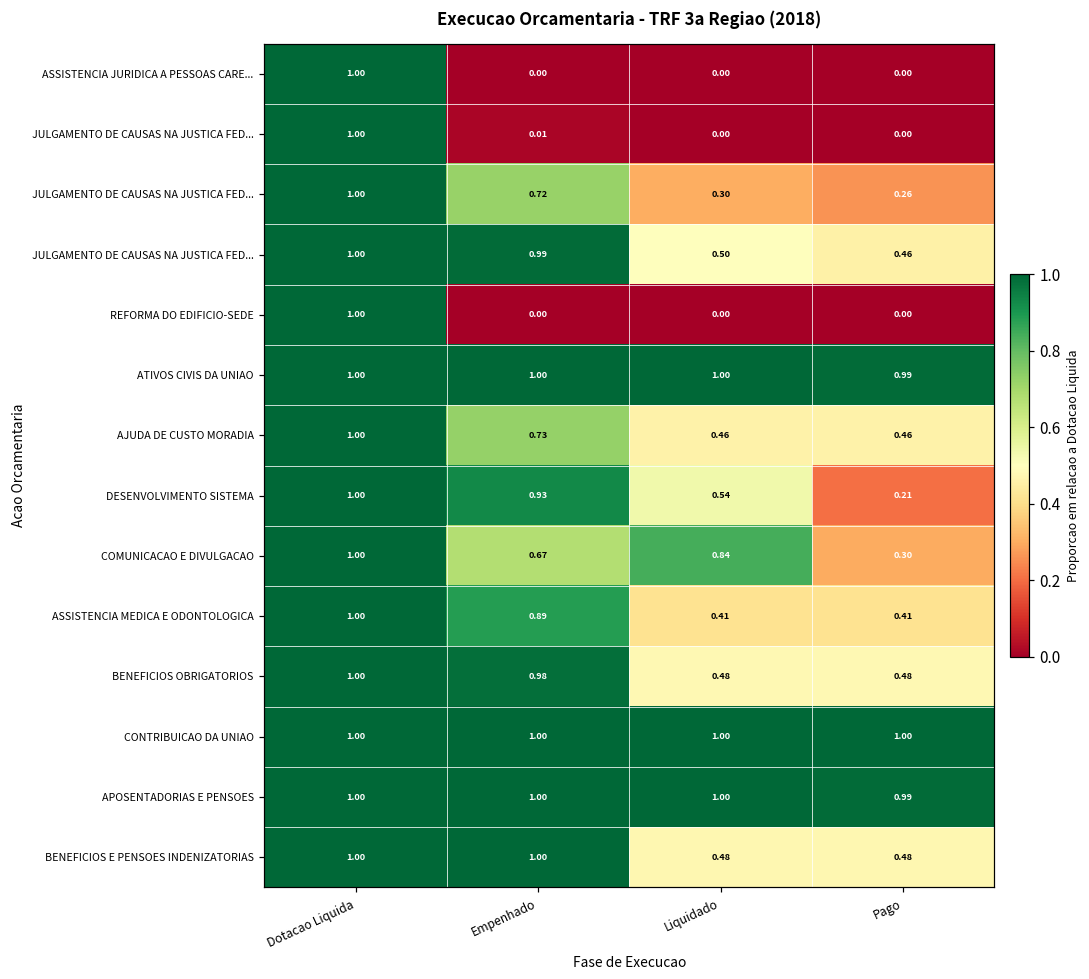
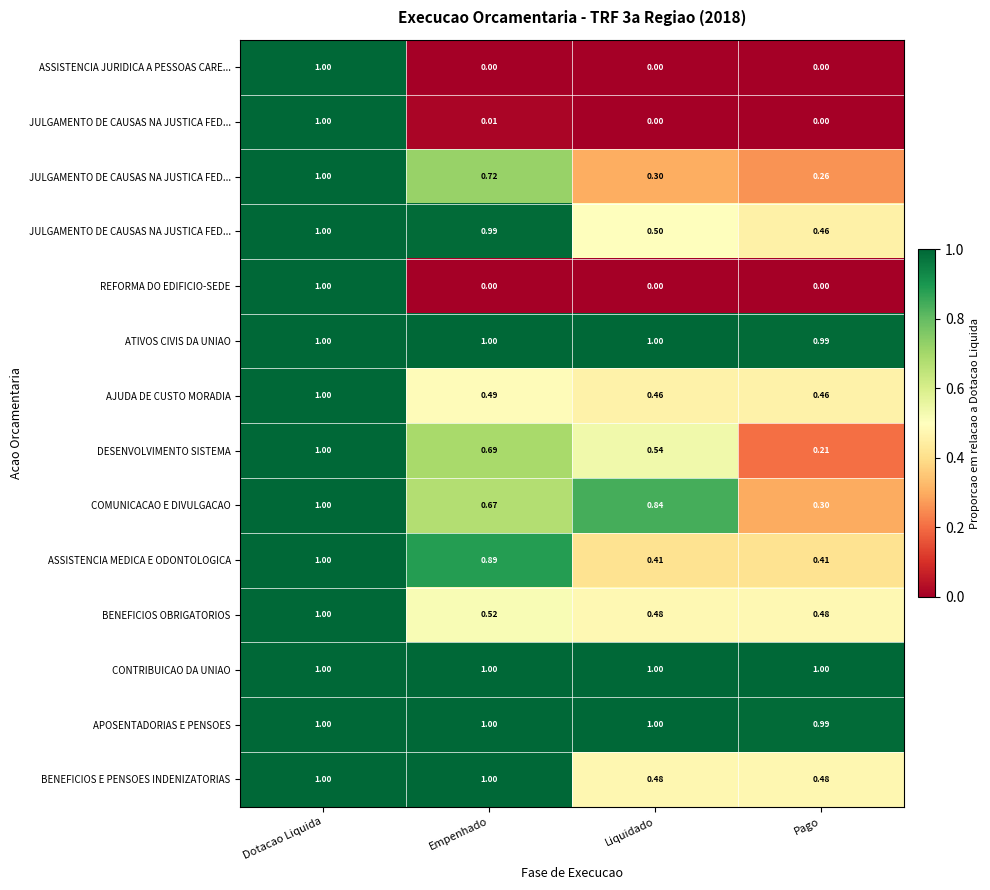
AJUDA DE CUSTO MORADIA, Empenhado: 0.73 -> 0.49
DESENVOLVIMENTO SISTEMA, Empenhado: 0.93 -> 0.69
BENEFICIOS OBRIGATORIOS, Empenhado: 0.98 -> 0.52
